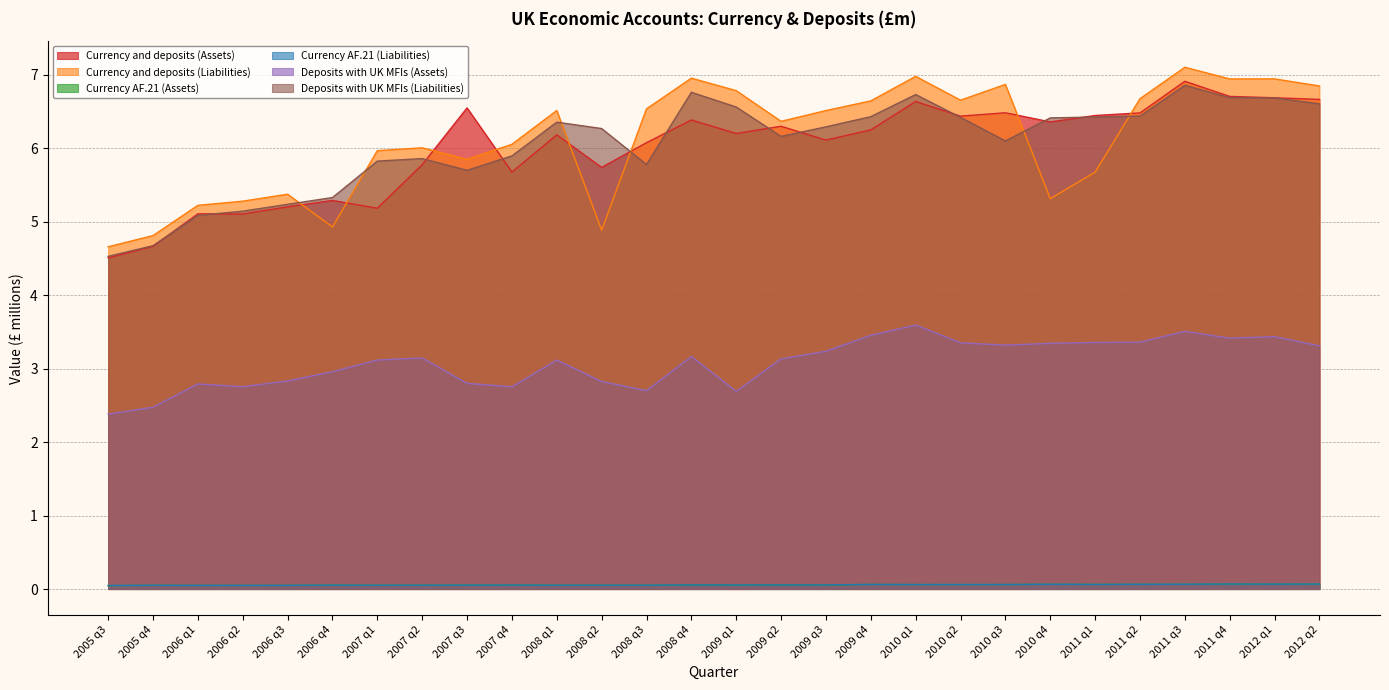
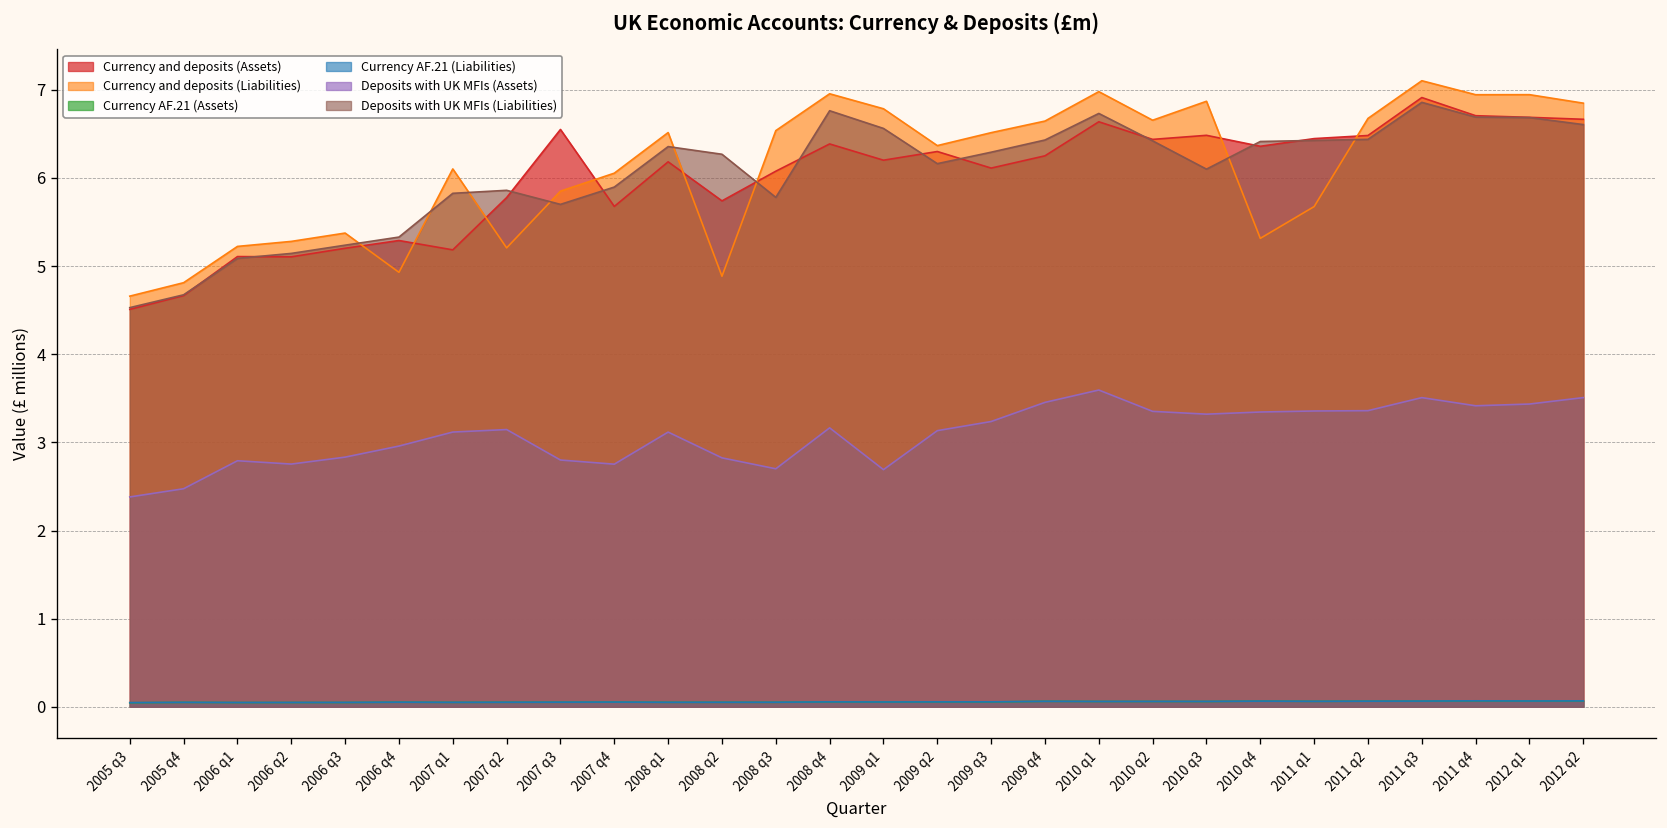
Currency and deposits (Liabilities), 2007 q1: 6.0 -> 6.1
Currency and deposits (Liabilities), 2007 q2: 6.0 -> 5.2
Deposits with UK MFIs (Assets), 2012 q2: 3.3 -> 3.5
